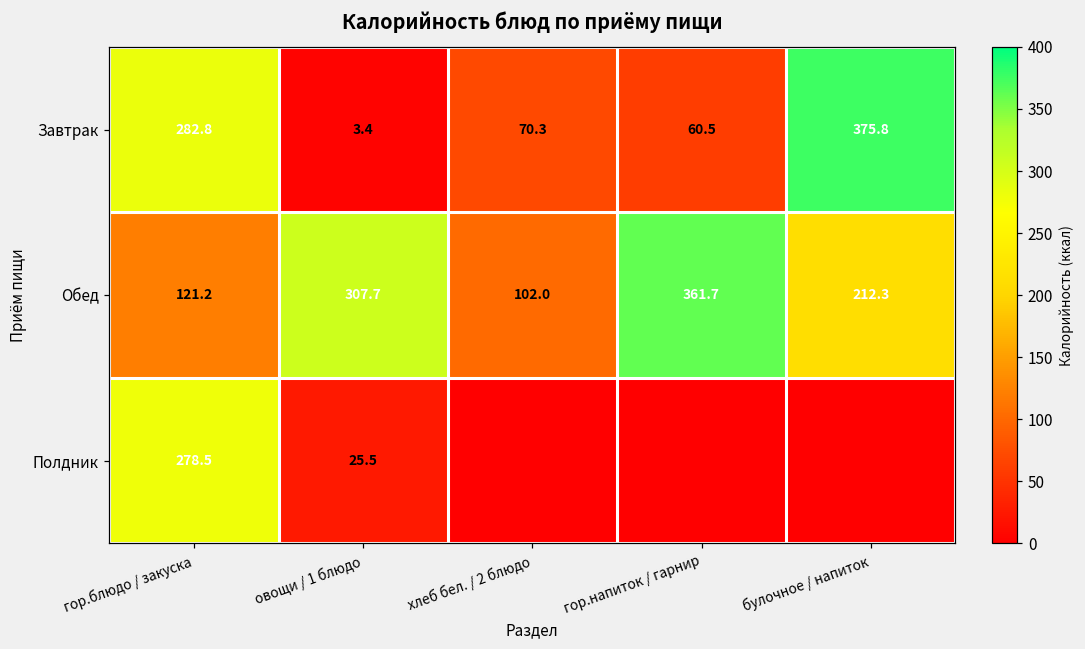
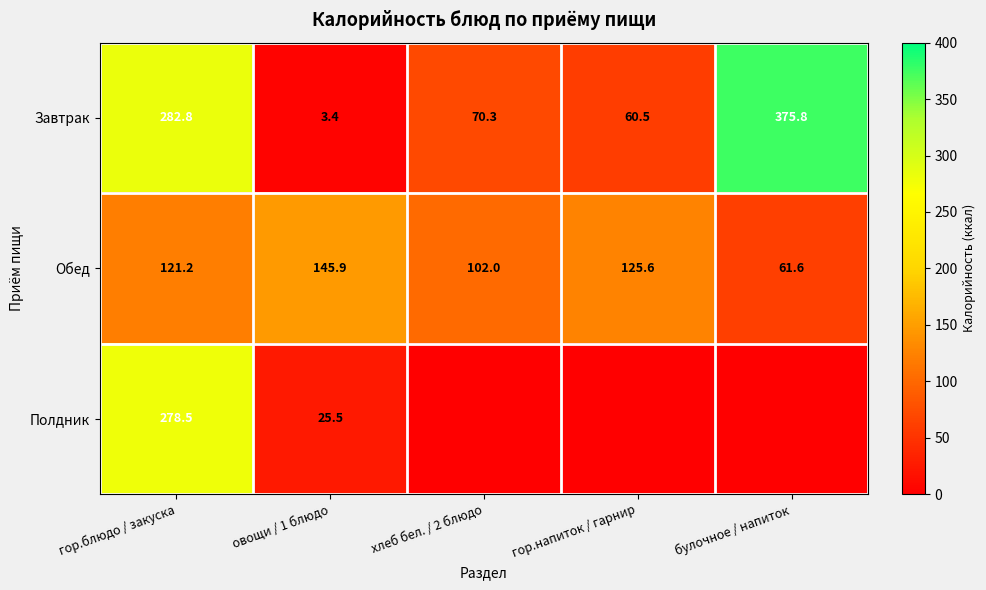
Обед, овощи / 1 блюдо: 307.7 -> 145.9
Обед, гор.напиток / гарнир: 361.7 -> 125.6
Обед, булочное / напиток: 212.3 -> 61.6
